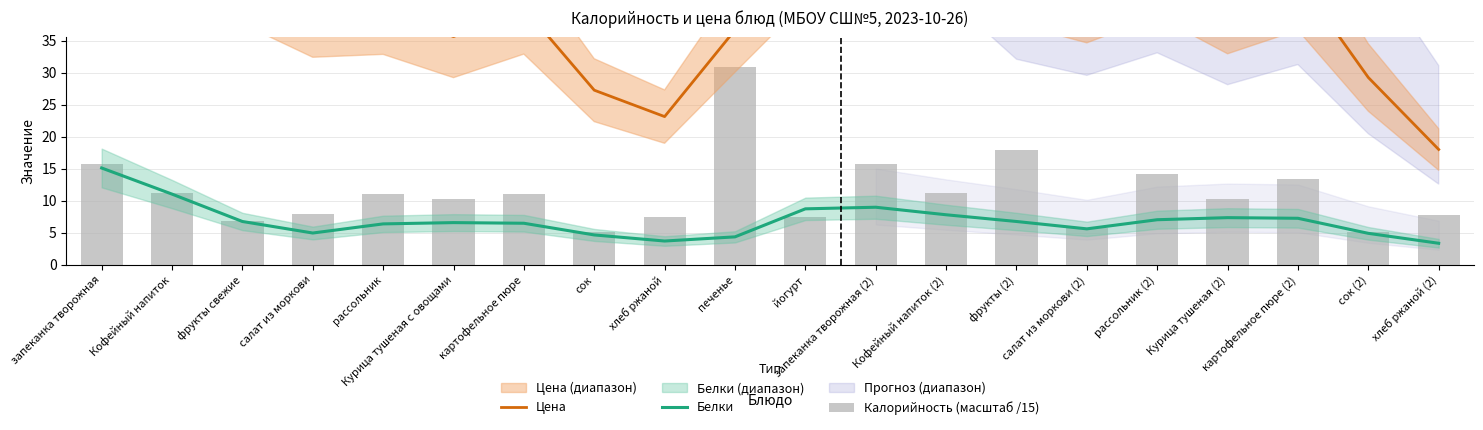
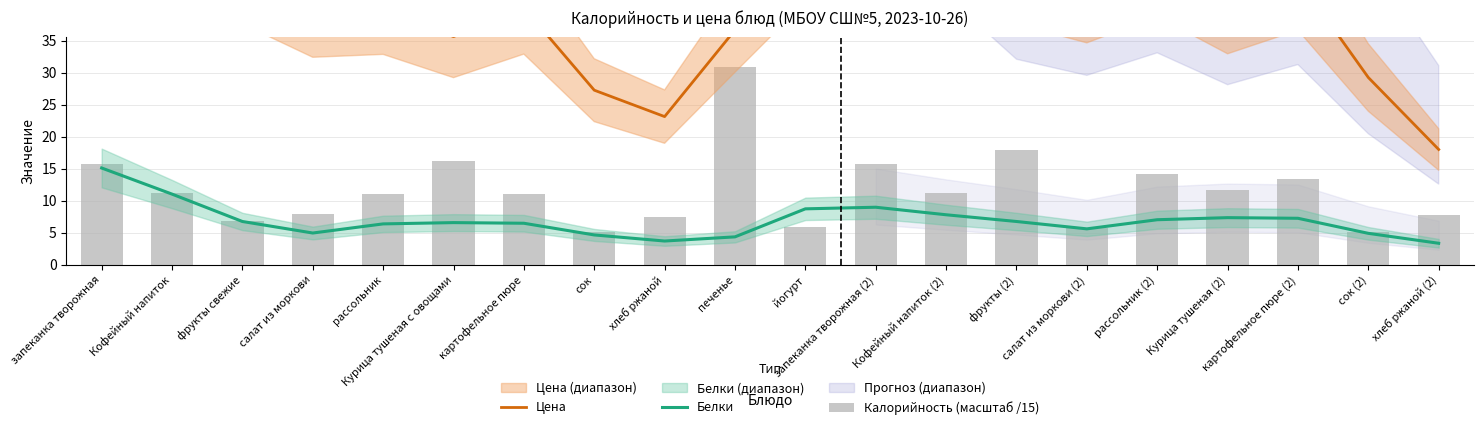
Калорийность (масштаб /15), Курица тушеная с овощами: 10 -> 16
Калорийность (масштаб /15), йогурт: 8 -> 6
Калорийность (масштаб /15), Курица тушеная (2): 10 -> 12
